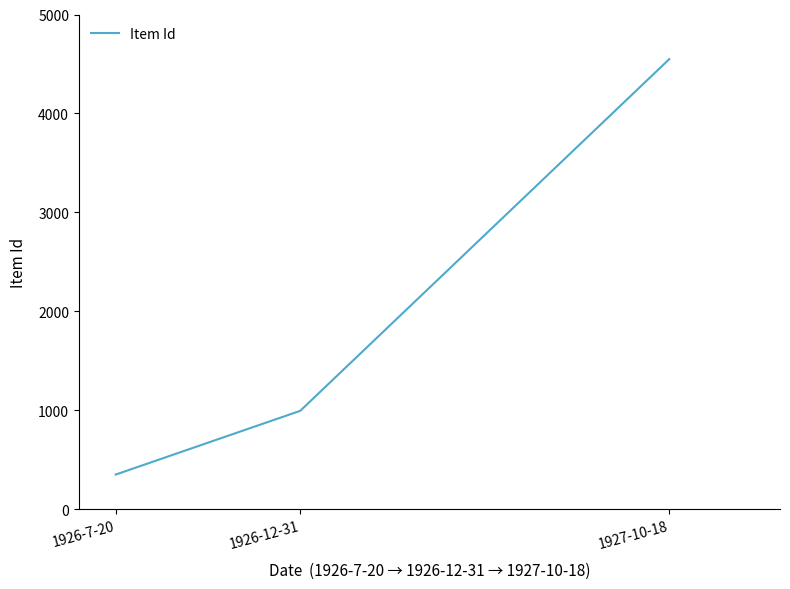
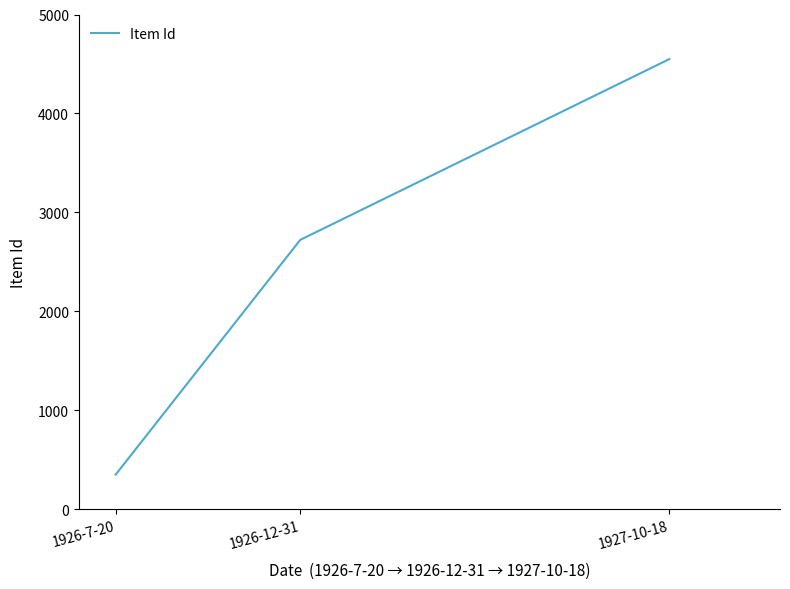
1926-12-31: 1000 -> 2700
